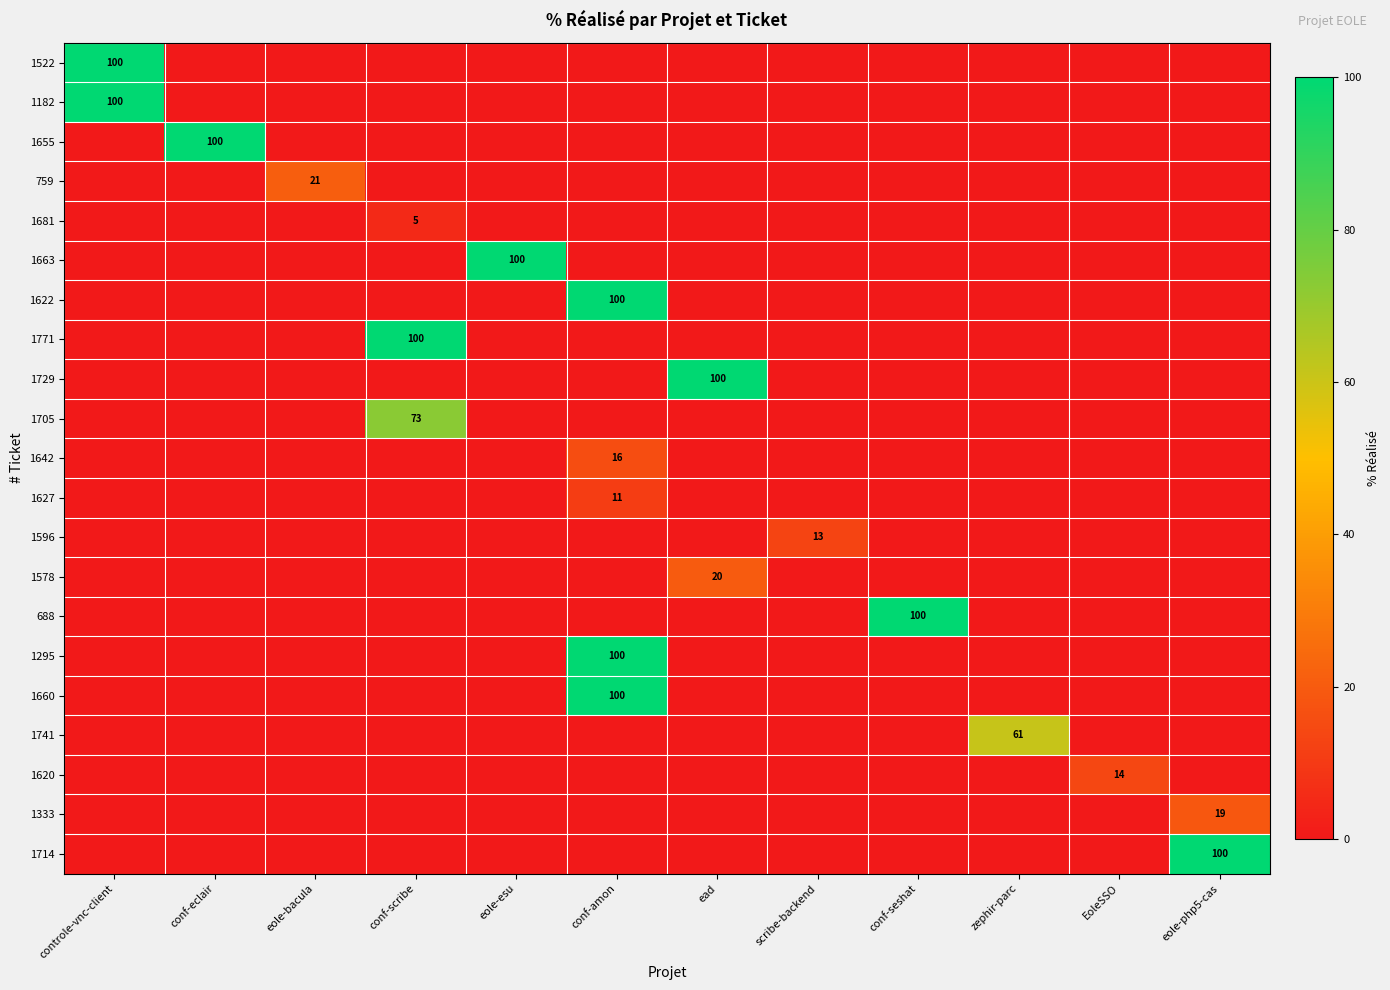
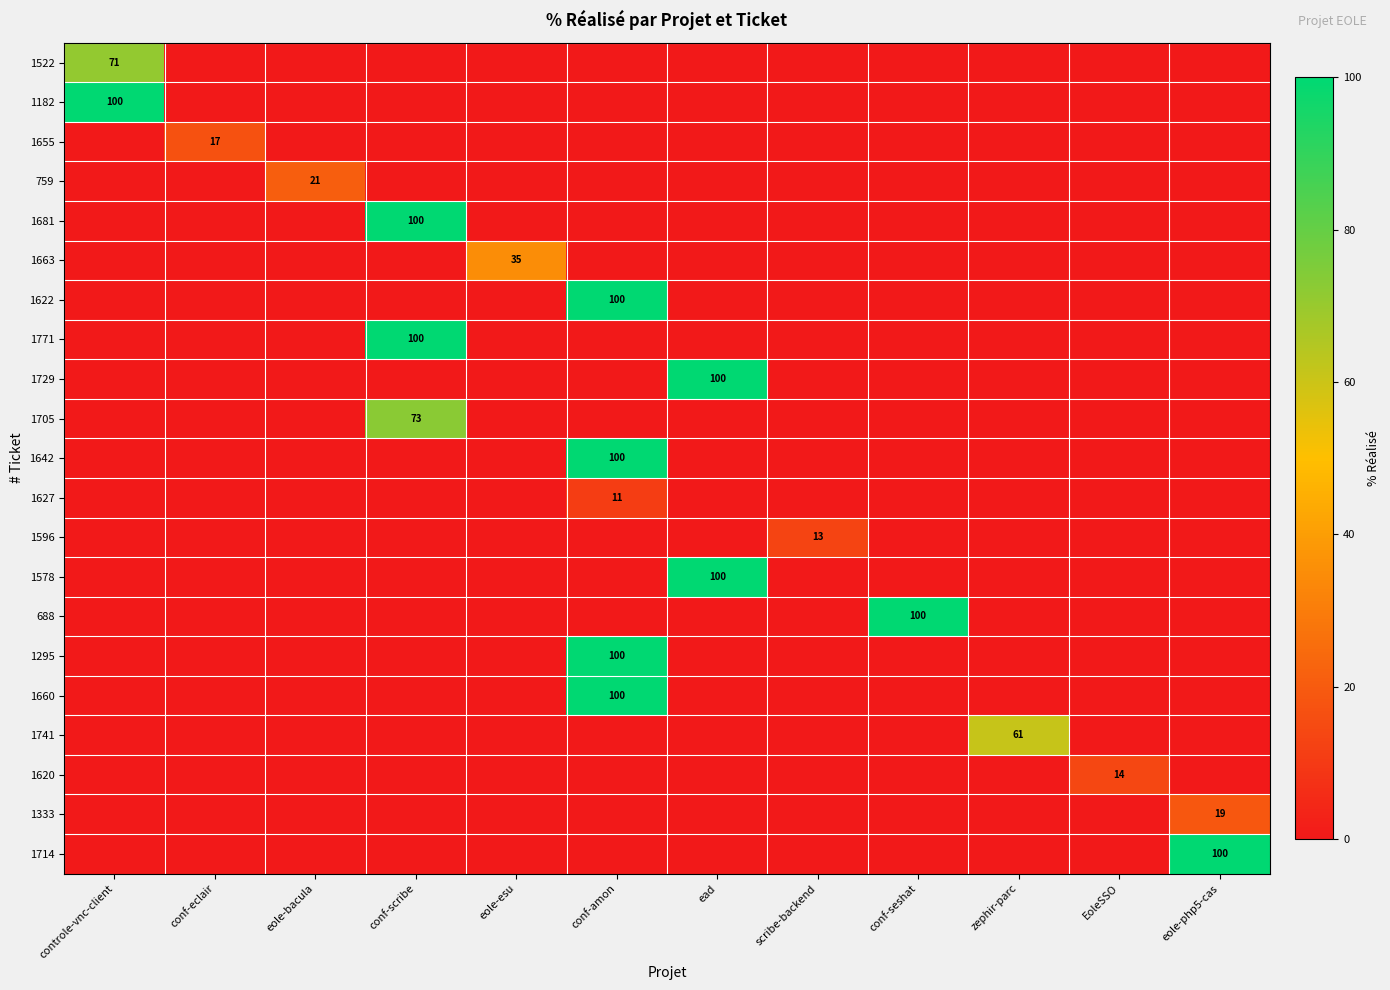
1522, controle-vnc-client: 100 -> 71
1655, conf-eclair: 100 -> 17
1681, conf-scribe: 5 -> 100
1663, eole-esu: 100 -> 35
1642, conf-amon: 16 -> 100
1578, ead: 20 -> 100
